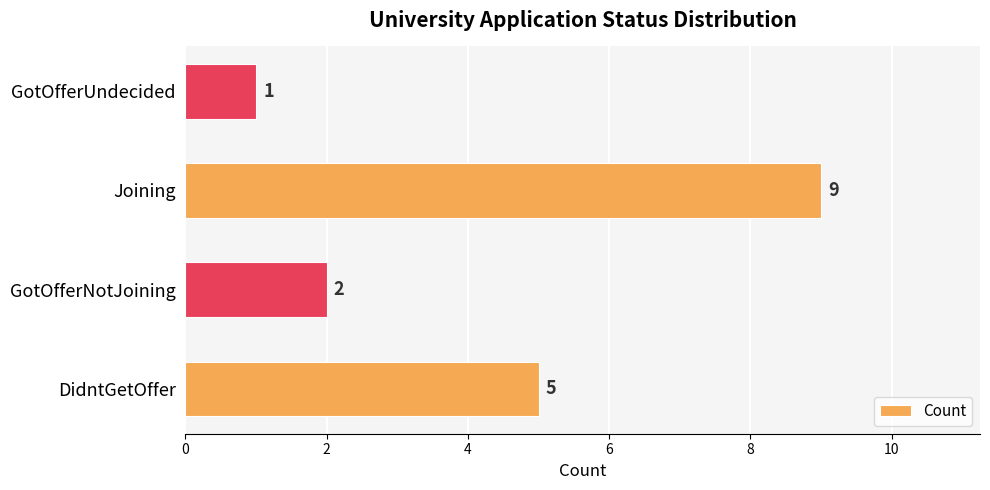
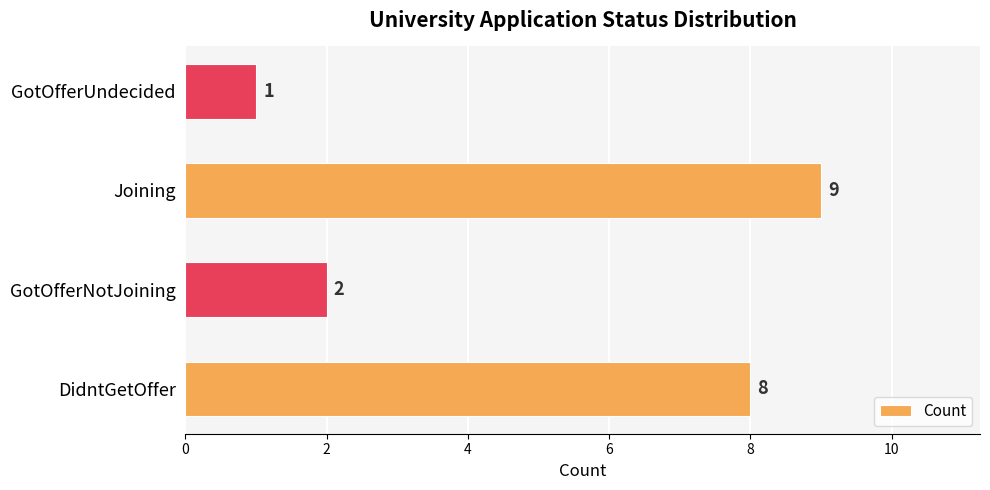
DidntGetOffer: 5 -> 8
